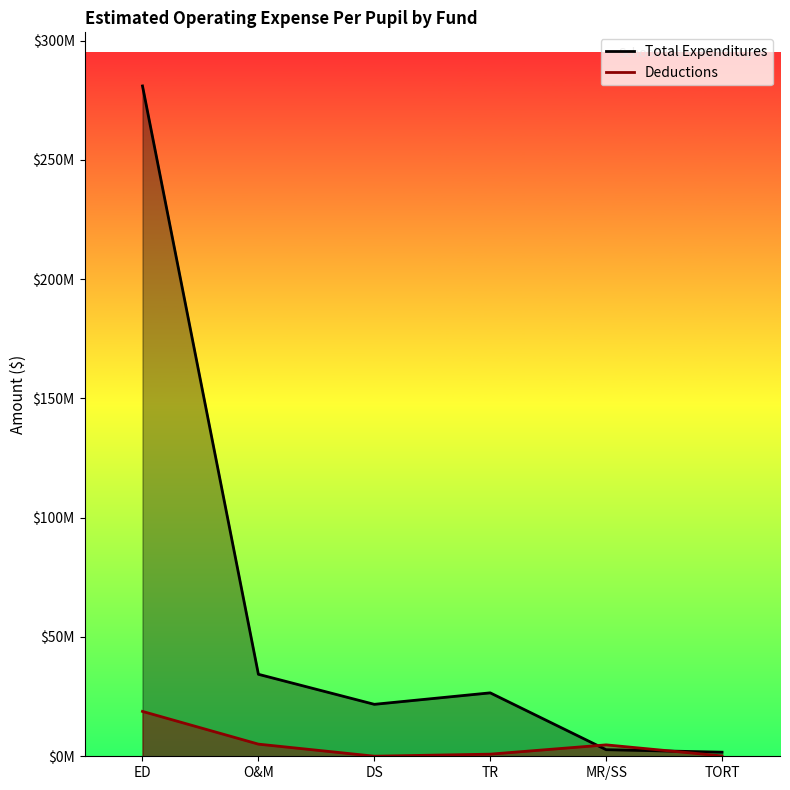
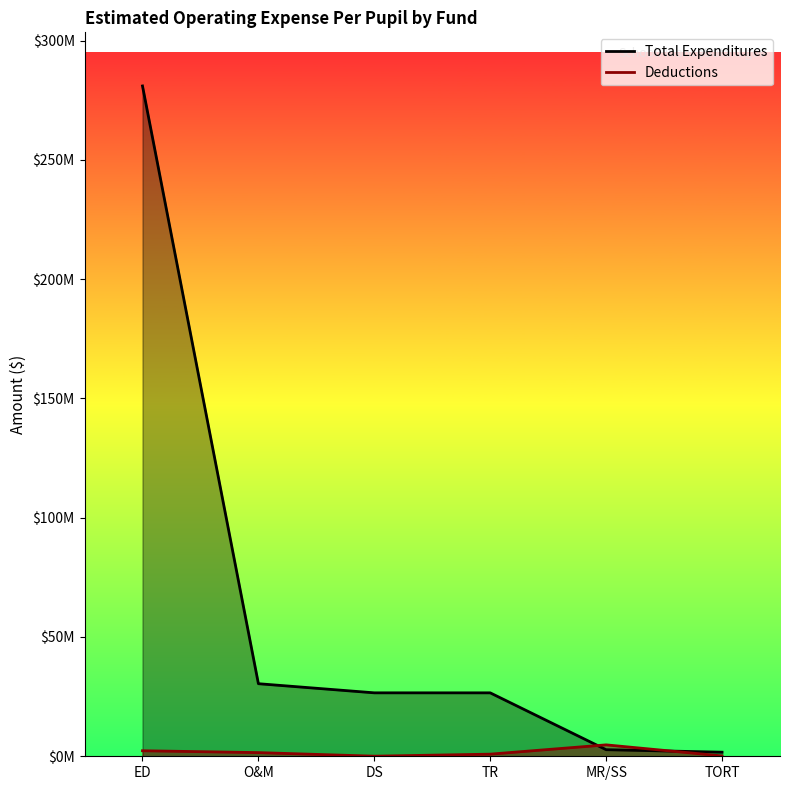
Deductions, ED: $19000000 -> $2000000
Total Expenditures, O&M: $34000000 -> $30000000
Deductions, O&M: $5000000 -> $2000000
Total Expenditures, DS: $22000000 -> $27000000
